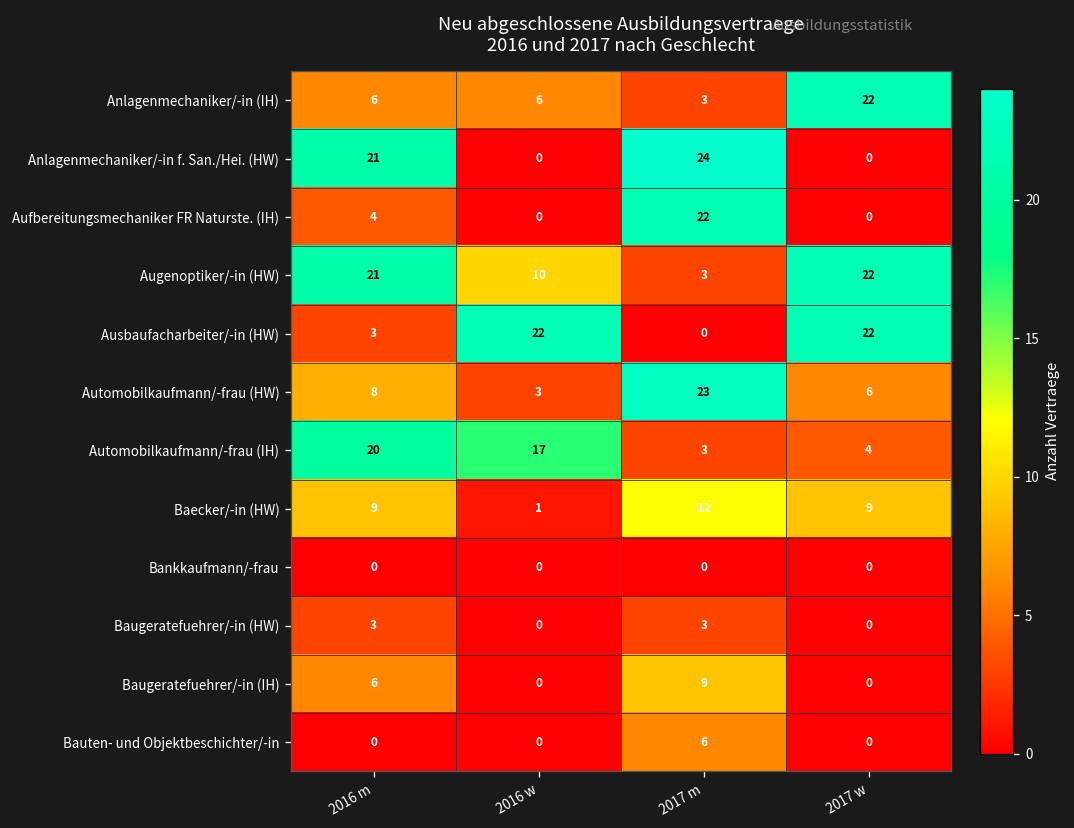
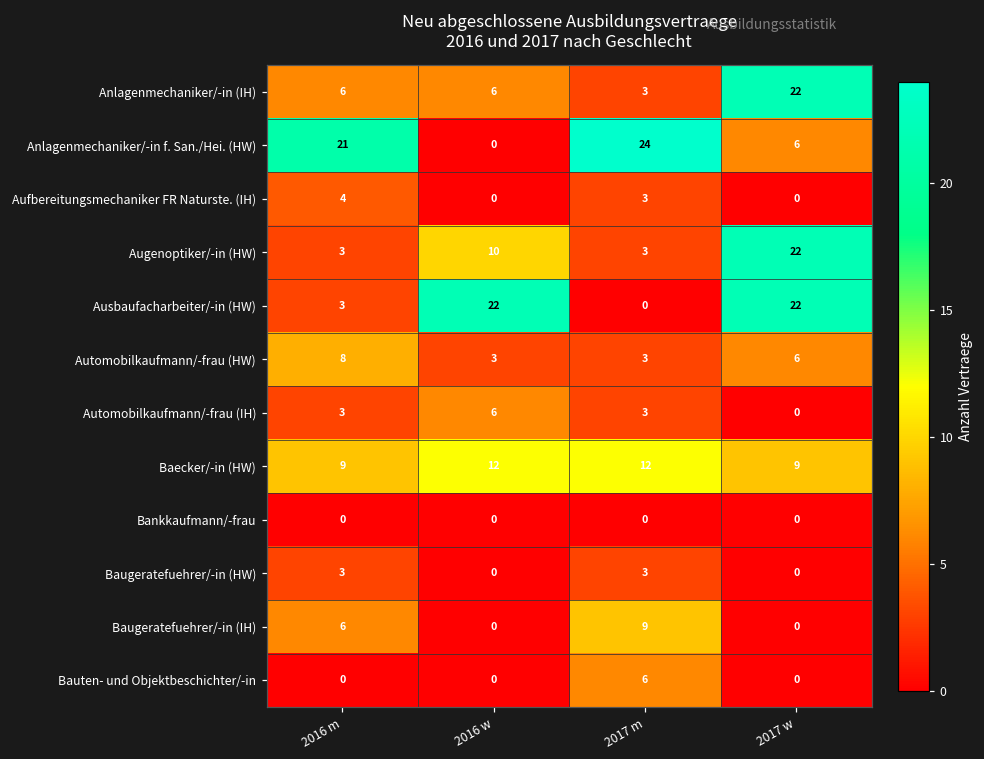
Anlagenmechaniker/-in f. San./Hei. (HW), 2017 w: 0 -> 6
Aufbereitungsmechaniker FR Naturste. (IH), 2017 m: 22 -> 3
Augenoptiker/-in (HW), 2016 m: 21 -> 3
Automobilkaufmann/-frau (HW), 2017 m: 23 -> 3
Automobilkaufmann/-frau (IH), 2016 m: 20 -> 3
Automobilkaufmann/-frau (IH), 2016 w: 17 -> 6
Automobilkaufmann/-frau (IH), 2017 w: 4 -> 0
Baecker/-in (HW), 2016 w: 1 -> 12
